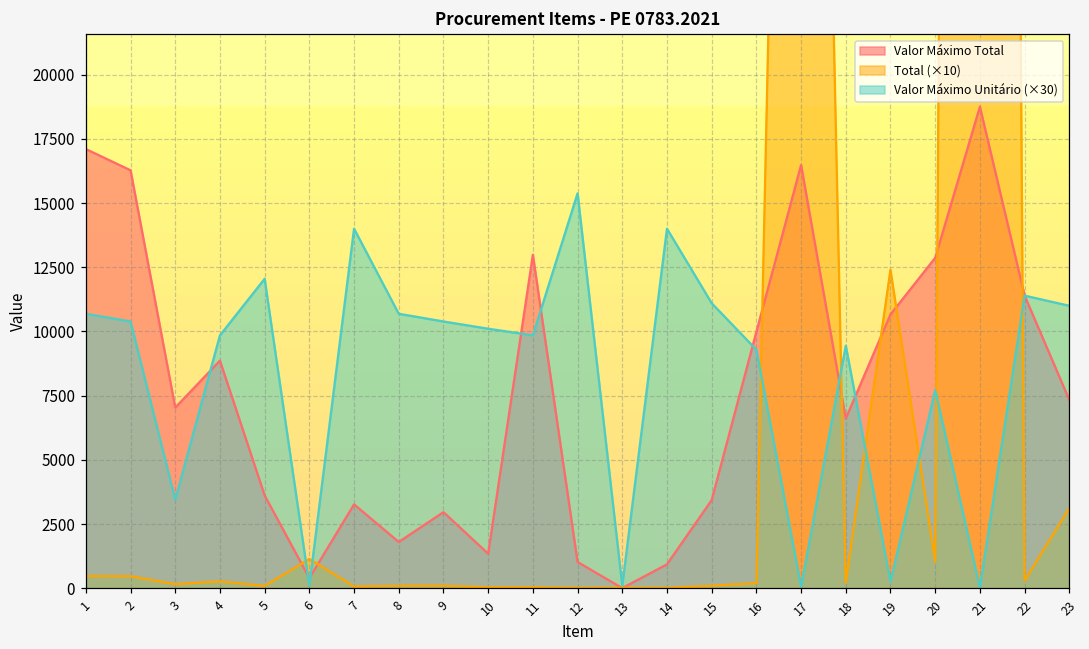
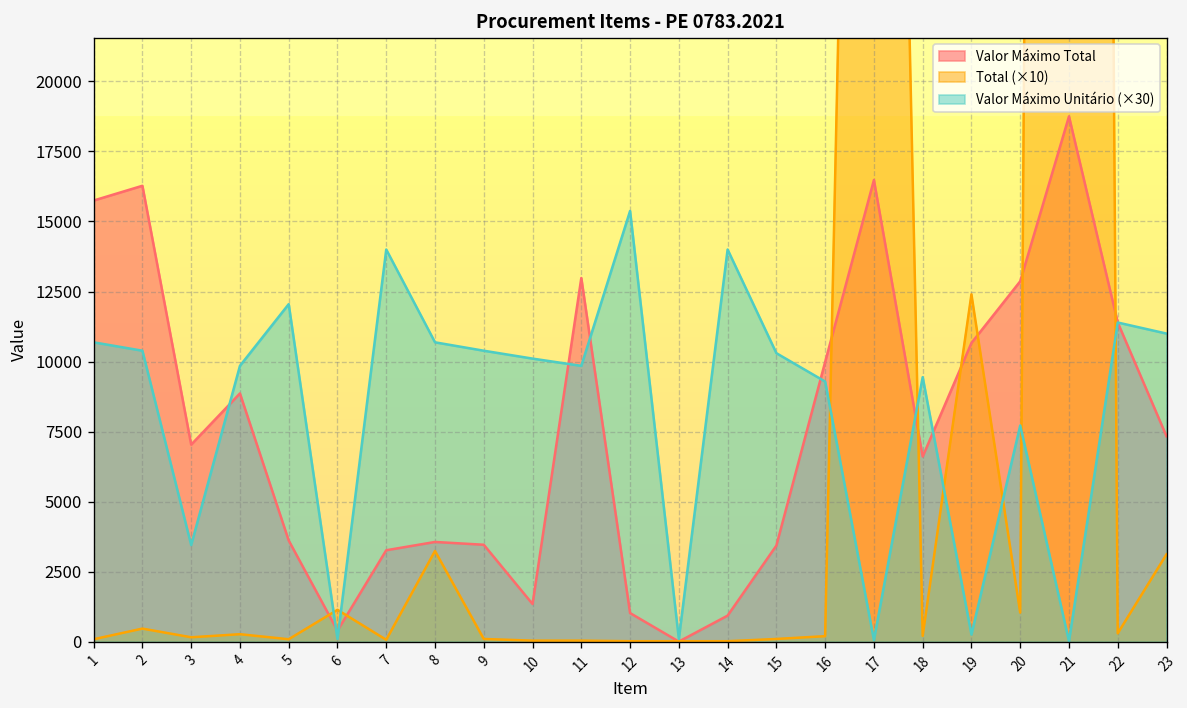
Valor Máximo Total, 1: 17100 -> 15700
Total (×10), 1: 500 -> 100
Valor Máximo Total, 8: 1800 -> 3600
Total (×10), 8: 100 -> 3200
Valor Máximo Total, 9: 3000 -> 3500
Valor Máximo Unitário (×30), 15: 11100 -> 10300
